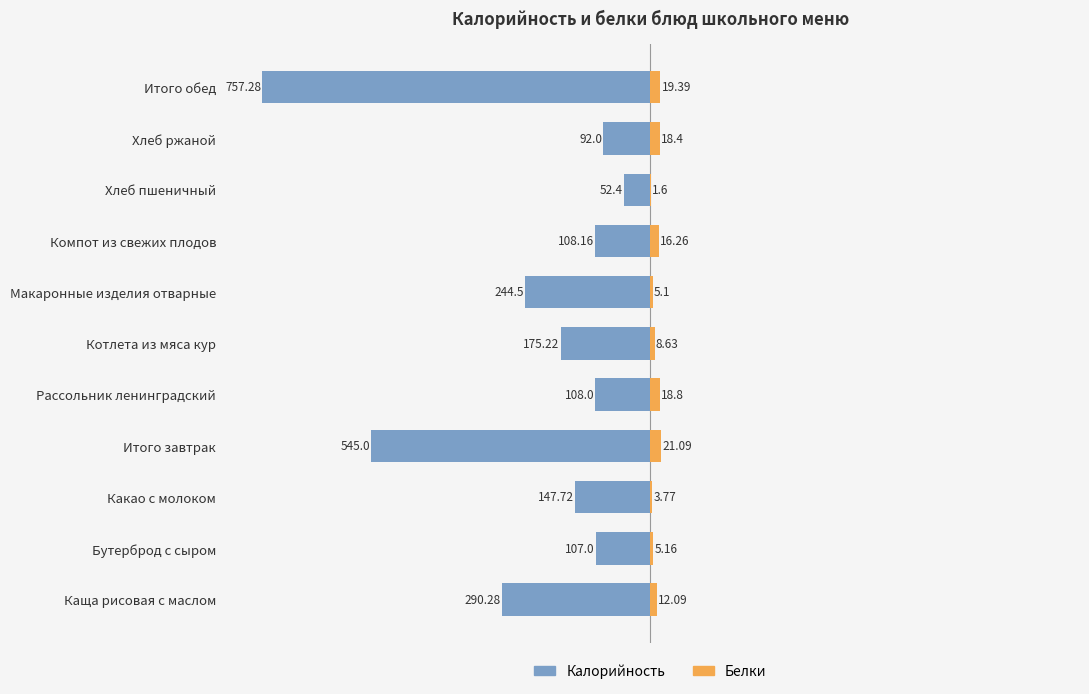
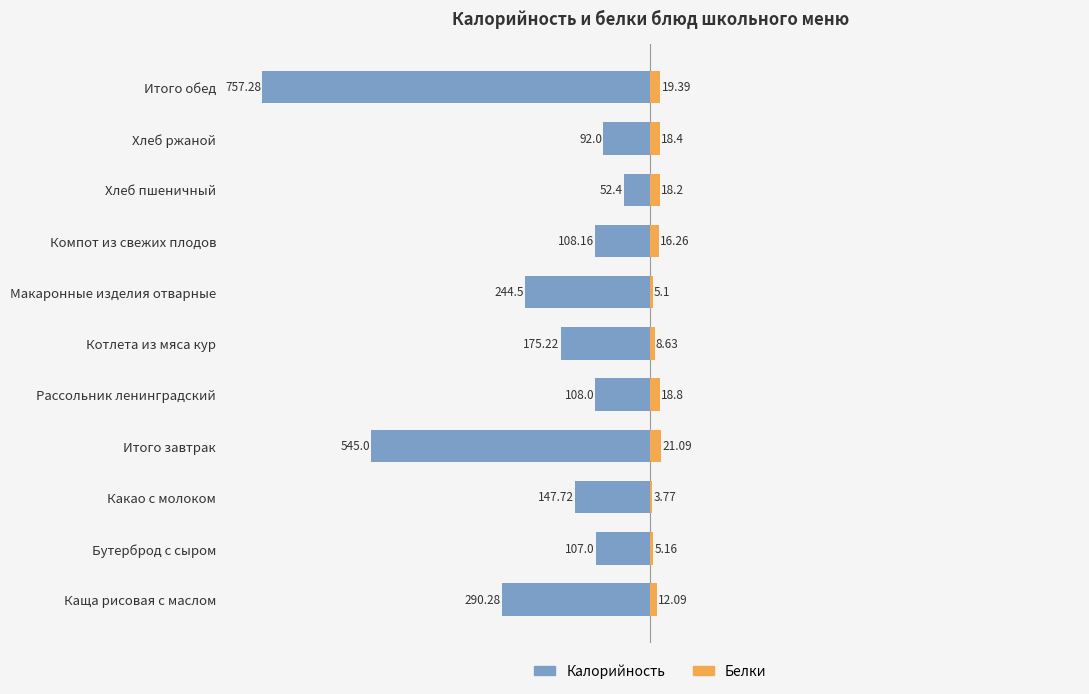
Белки, Хлеб пшеничный: 1.6 -> 18.2
